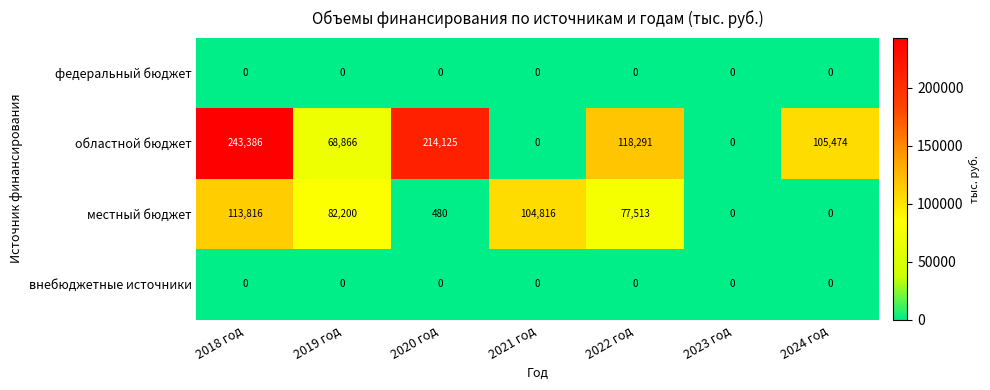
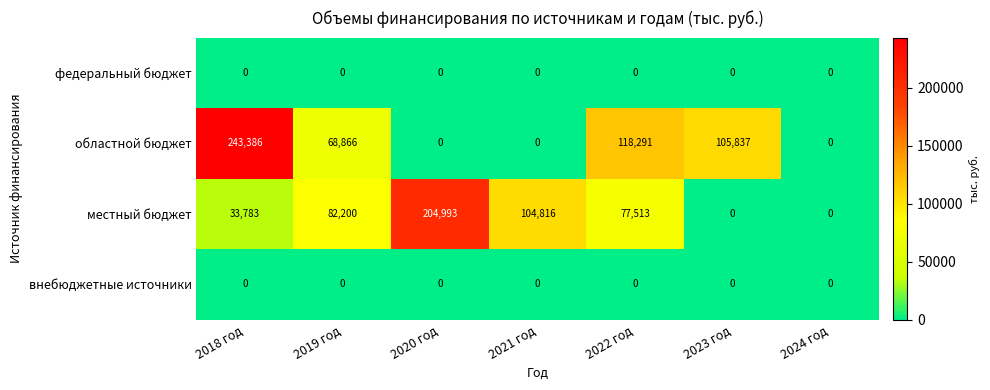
областной бюджет, 2020 год: 214,125 -> 0
областной бюджет, 2023 год: 0 -> 105,837
областной бюджет, 2024 год: 105,474 -> 0
местный бюджет, 2018 год: 113,816 -> 33,783
местный бюджет, 2020 год: 480 -> 204,993
